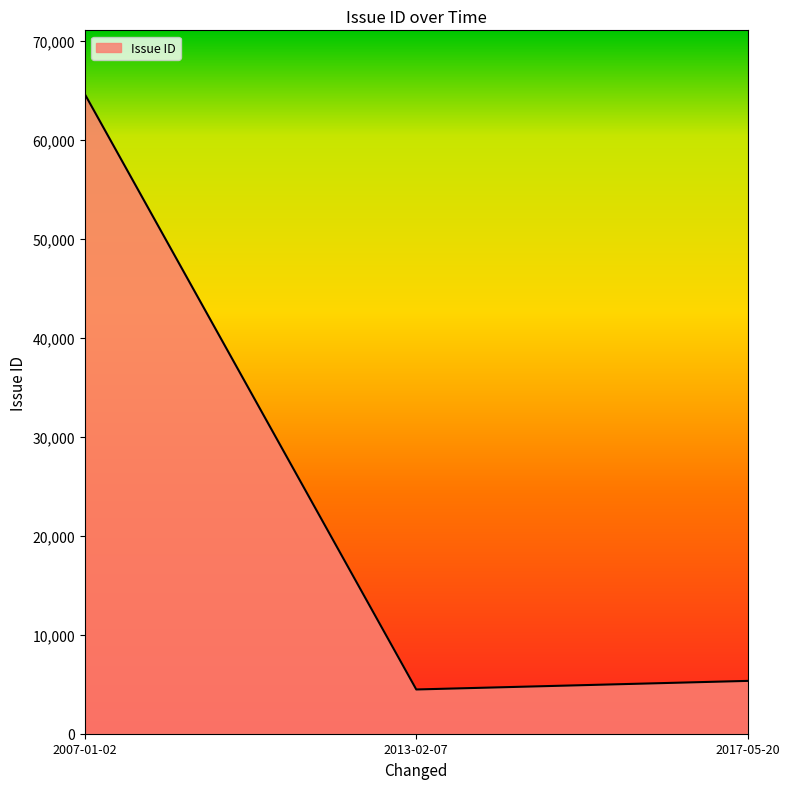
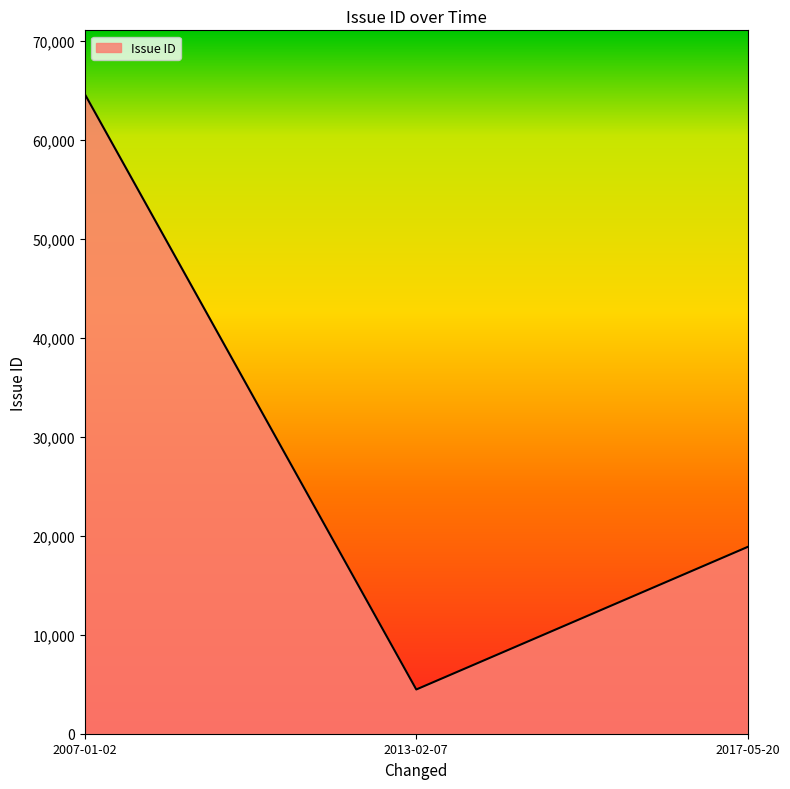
2017-05-20: 5,000 -> 19,000
